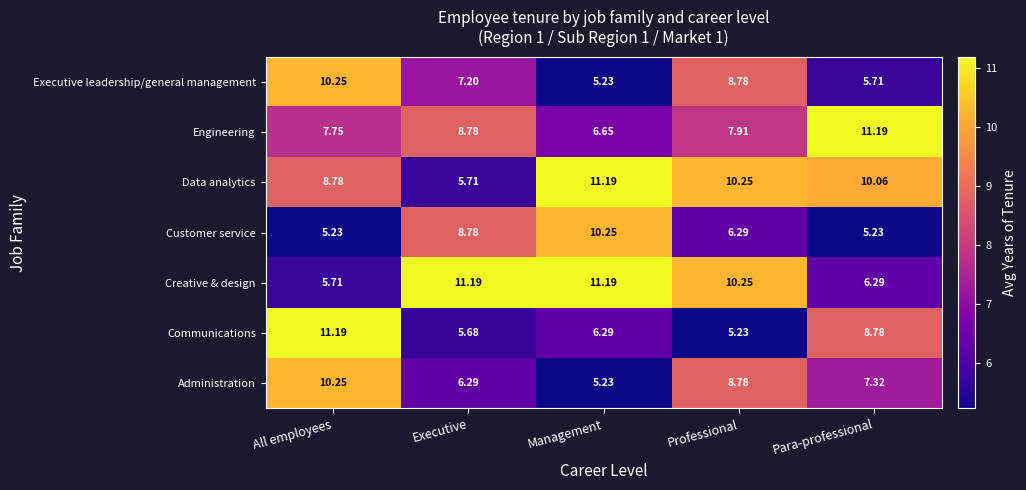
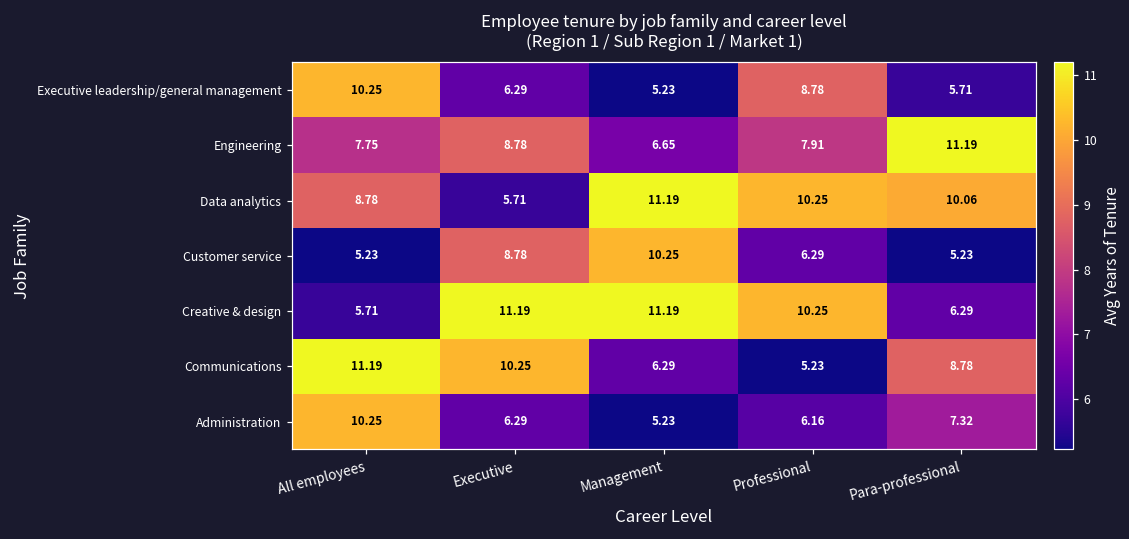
Executive leadership/general management, Executive: 7.20 -> 6.29
Communications, Executive: 5.68 -> 10.25
Administration, Professional: 8.78 -> 6.16
